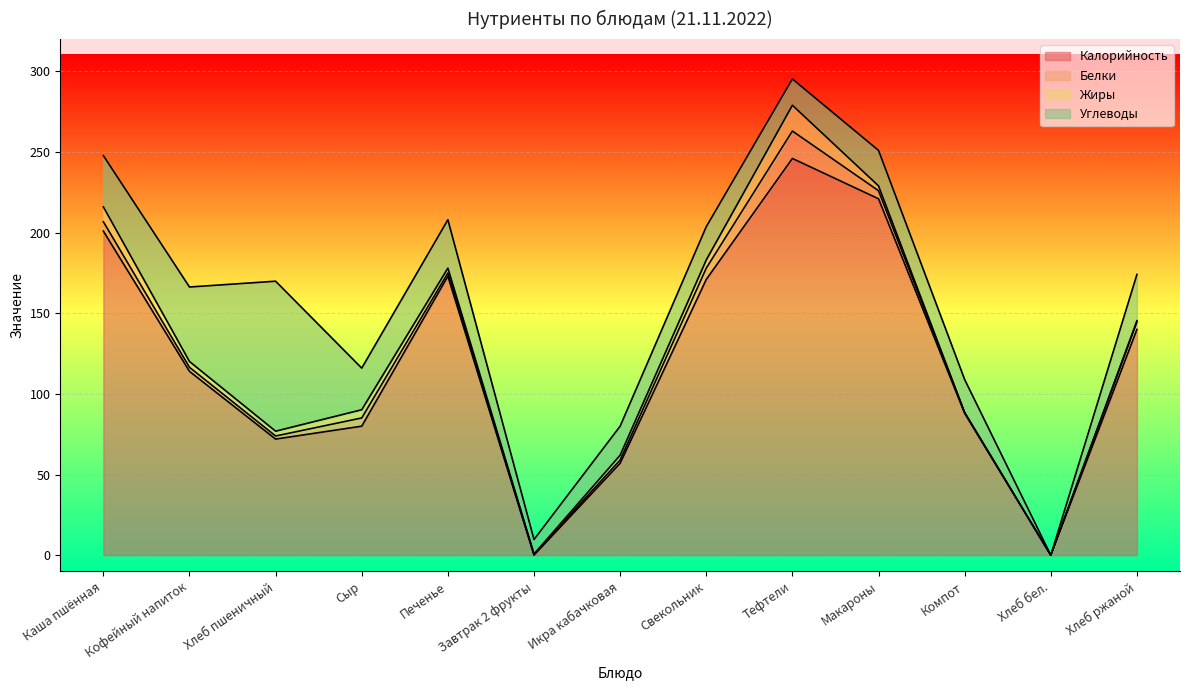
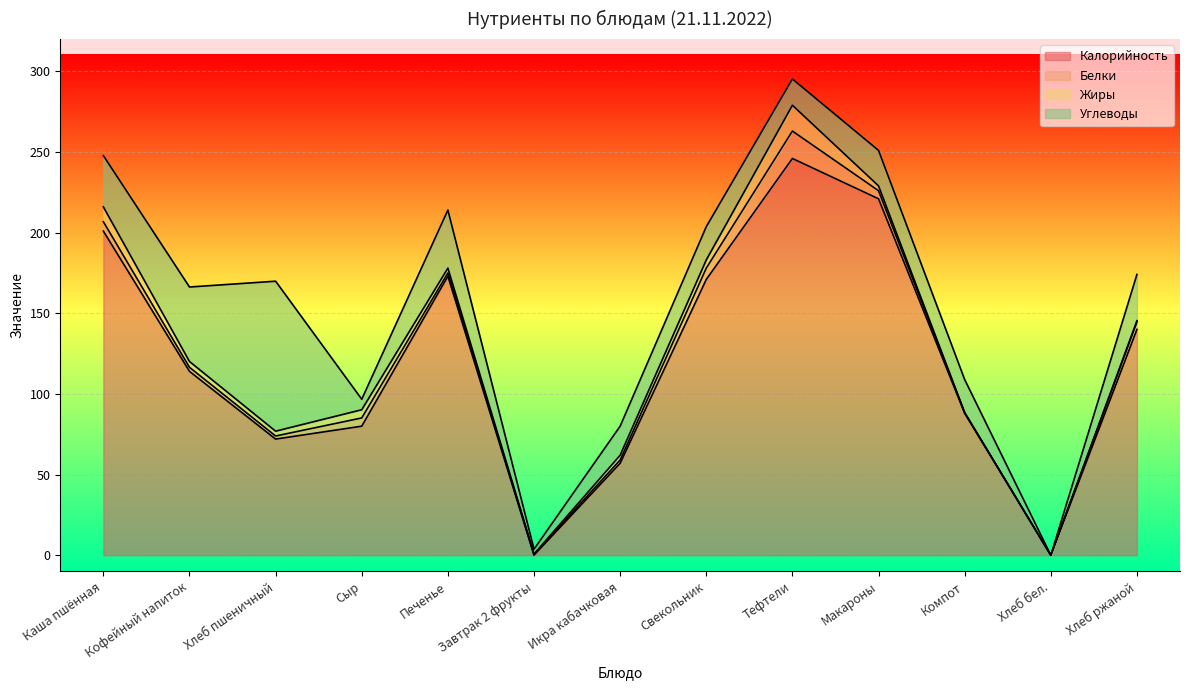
Углеводы, Сыр: 26 -> 7
Углеводы, Печенье: 30 -> 36
Углеводы, Завтрак 2 фрукты: 9 -> 3
